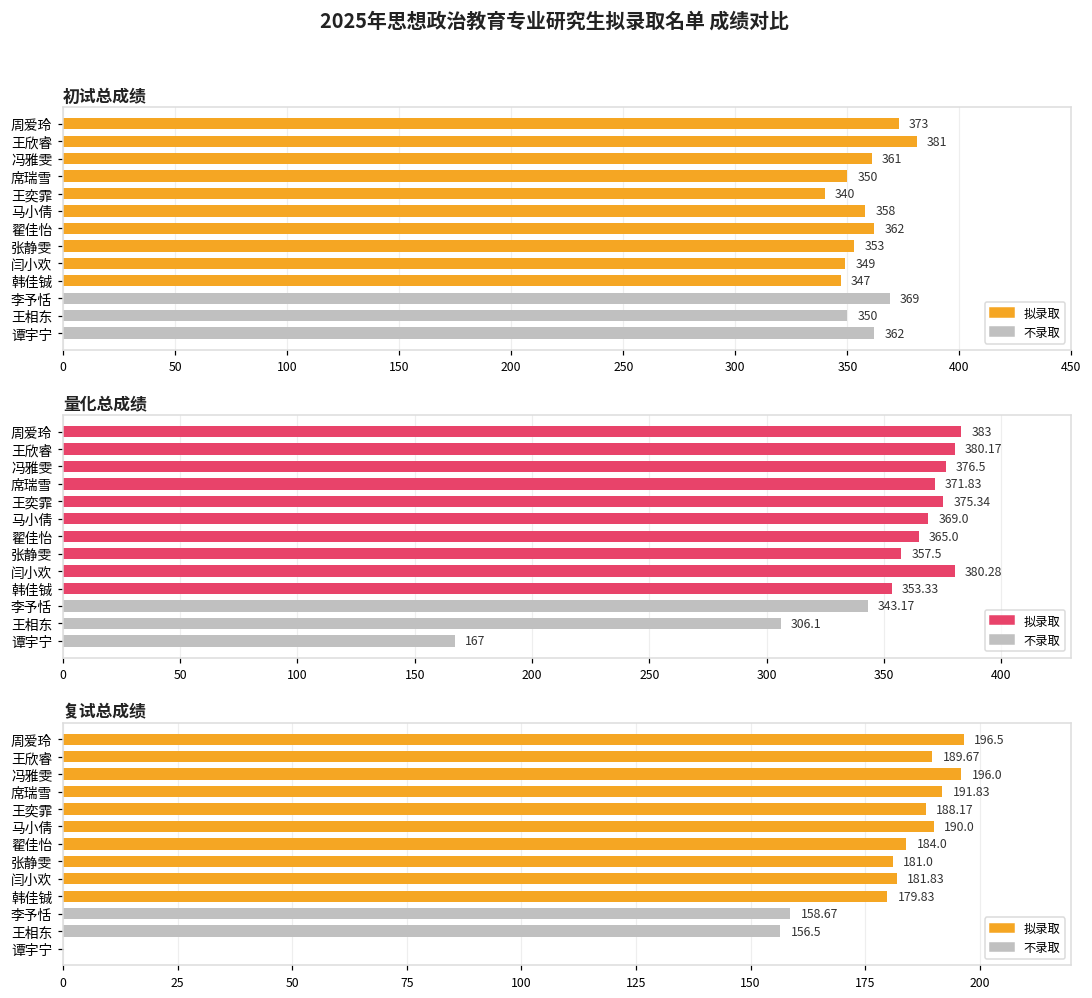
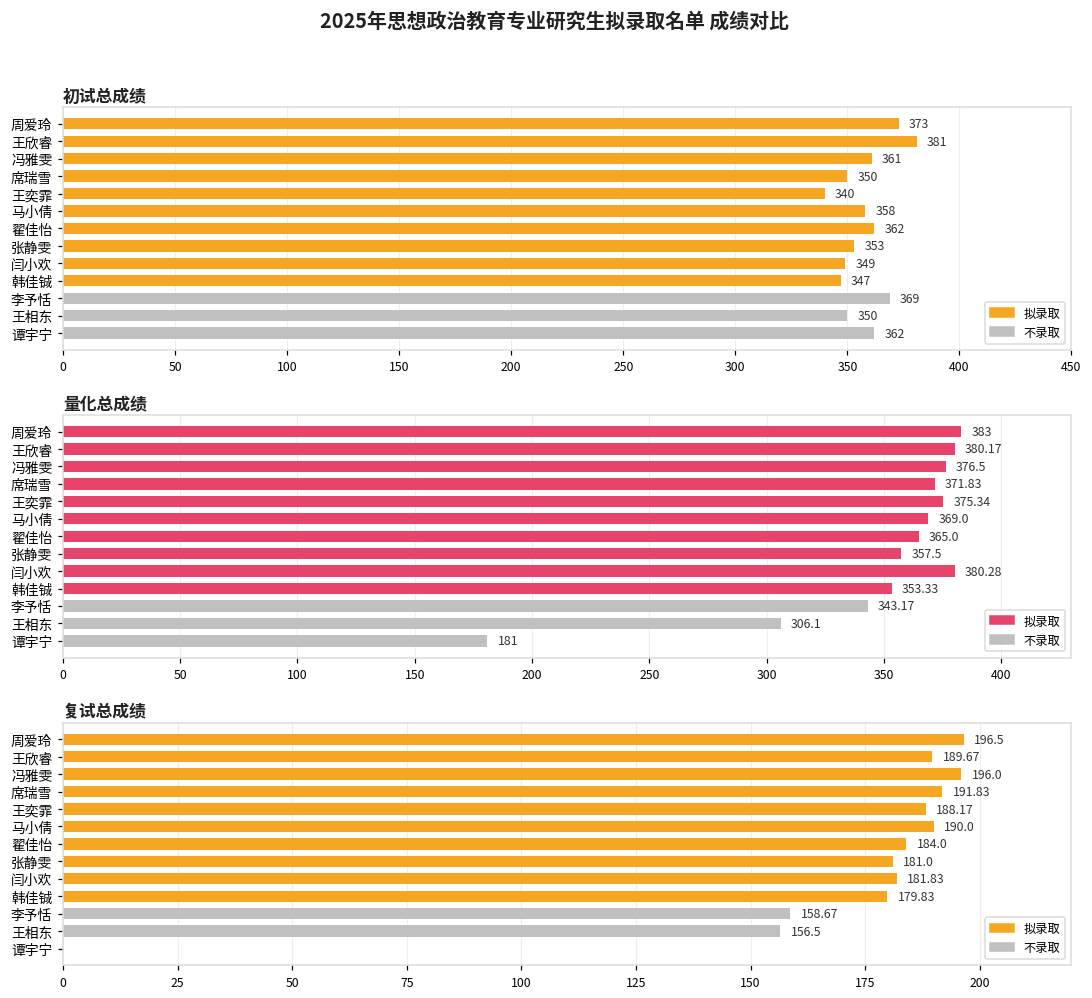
量化总成绩, 谭宇宁: 167 -> 181
